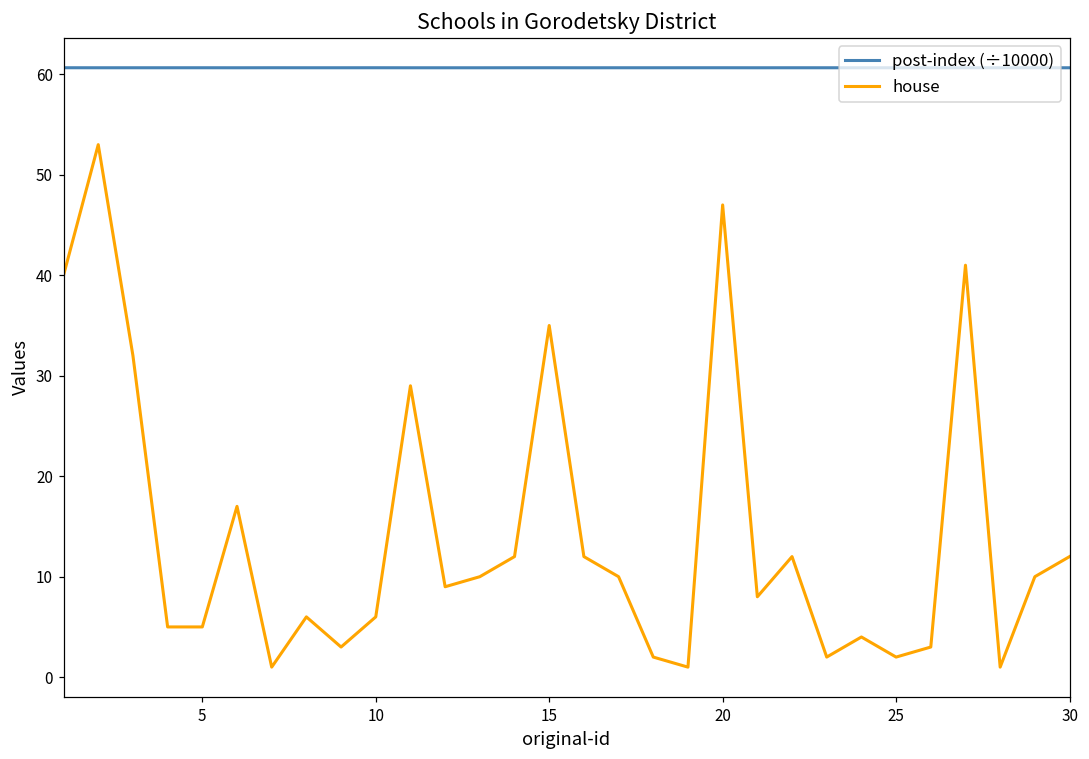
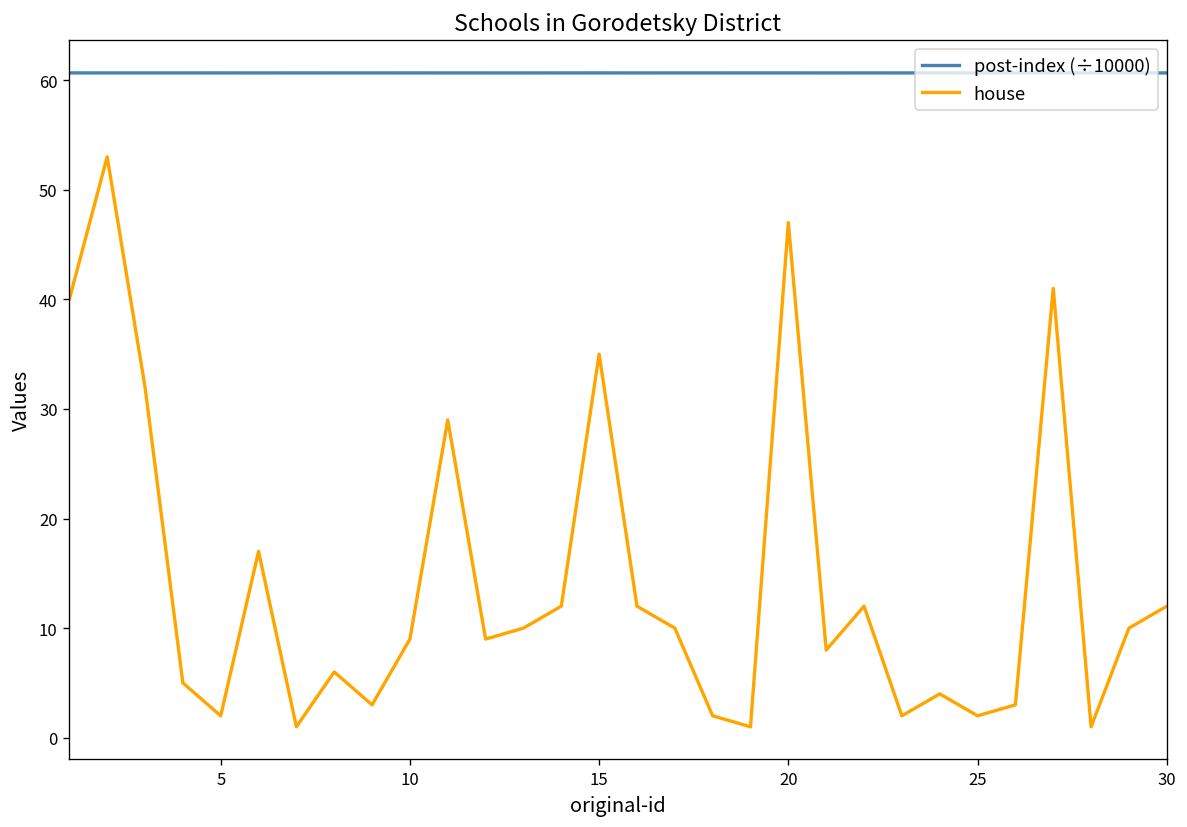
house, 5: 5 -> 2
house, 10: 6 -> 9
